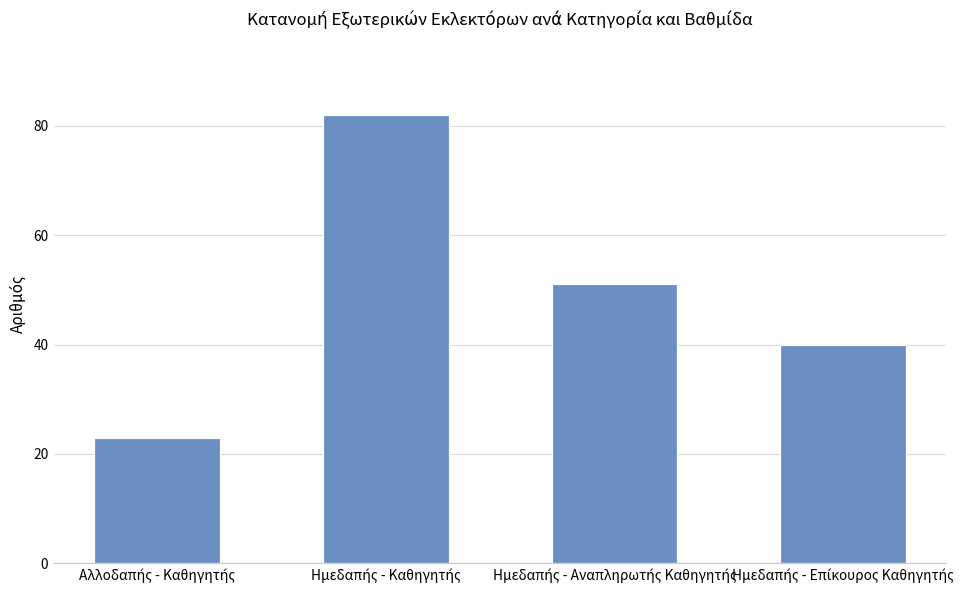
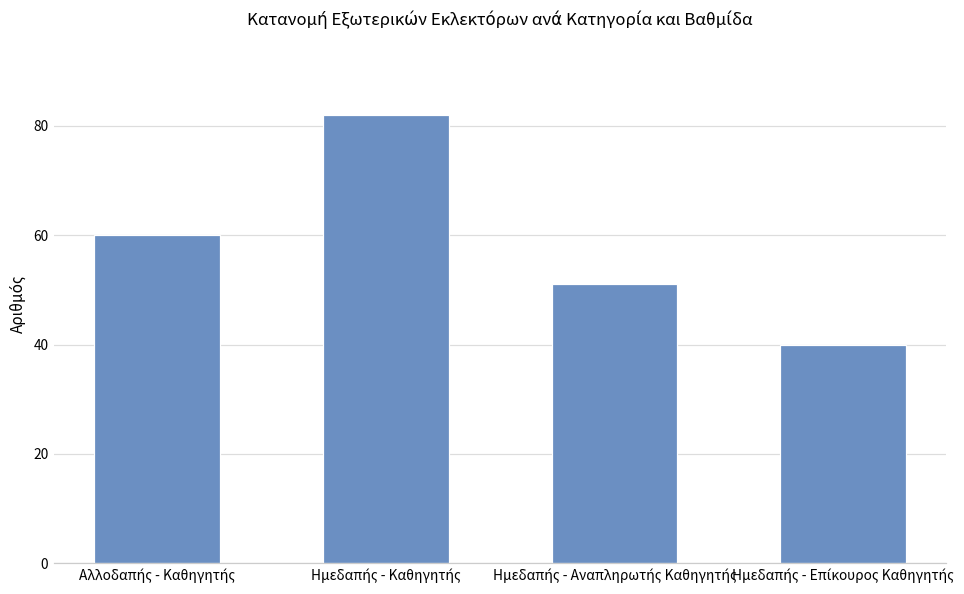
Αλλοδαπής - Καθηγητής: 23 -> 60
